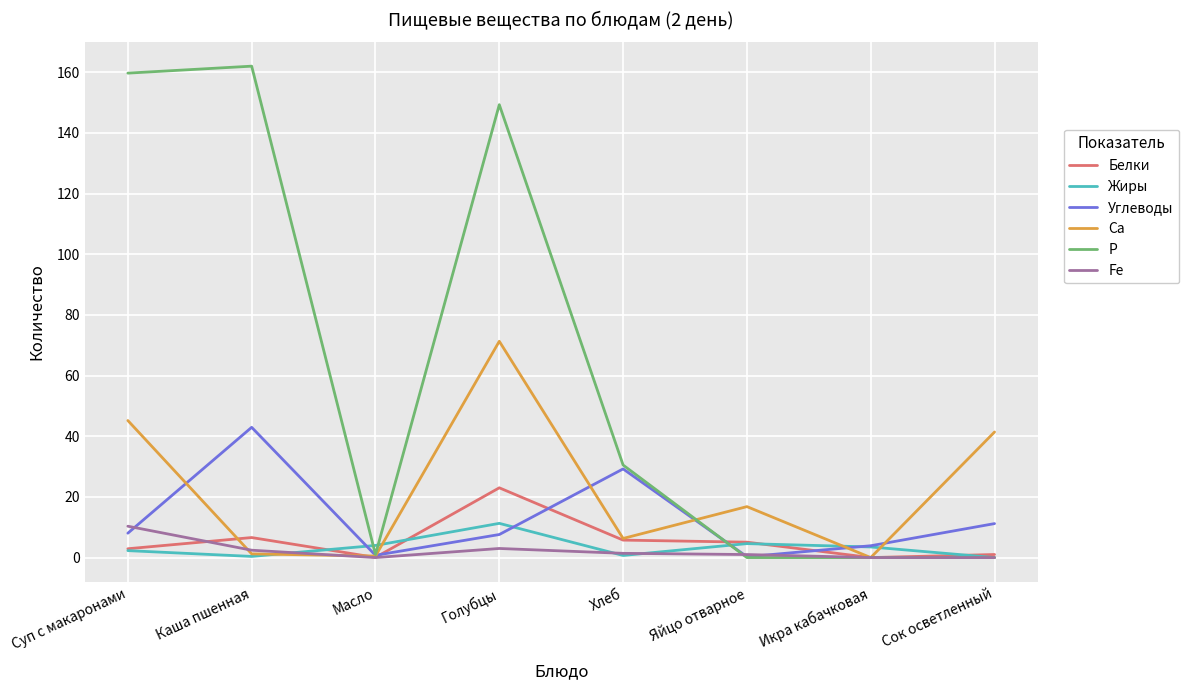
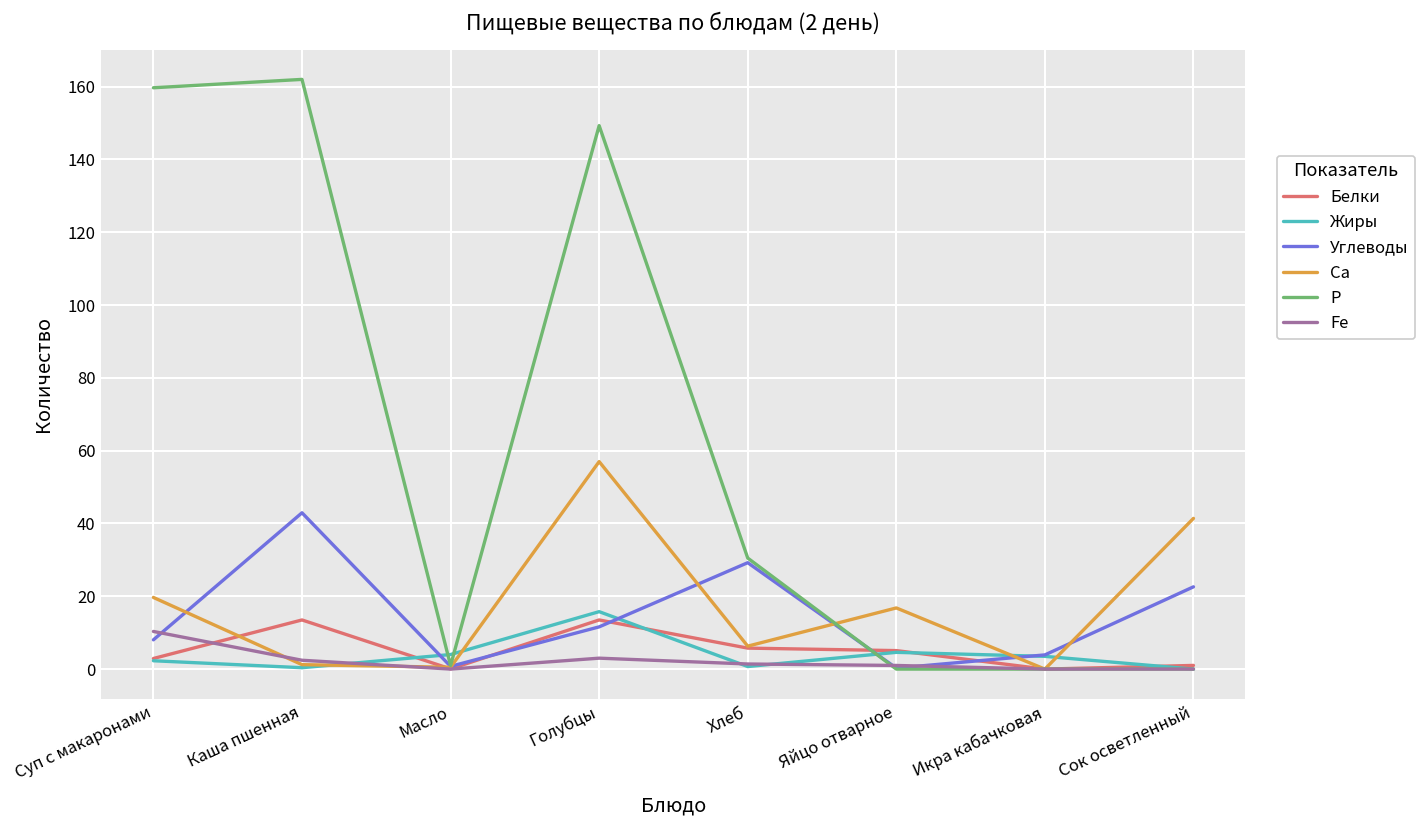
Са, Суп с макаронами: 45 -> 20
Белки, Каша пшенная: 7 -> 14
Белки, Голубцы: 23 -> 14
Жиры, Голубцы: 11 -> 16
Углеводы, Голубцы: 8 -> 12
Са, Голубцы: 71 -> 57
Углеводы, Сок осветленный: 11 -> 23
